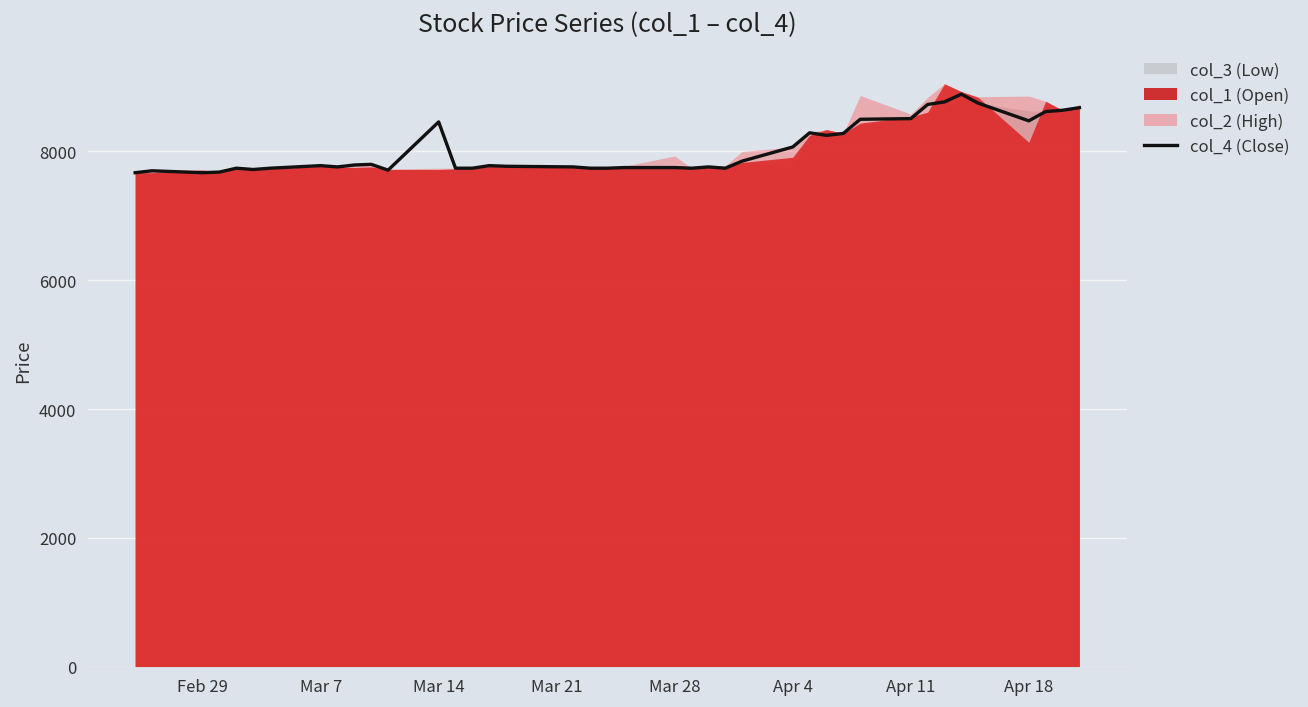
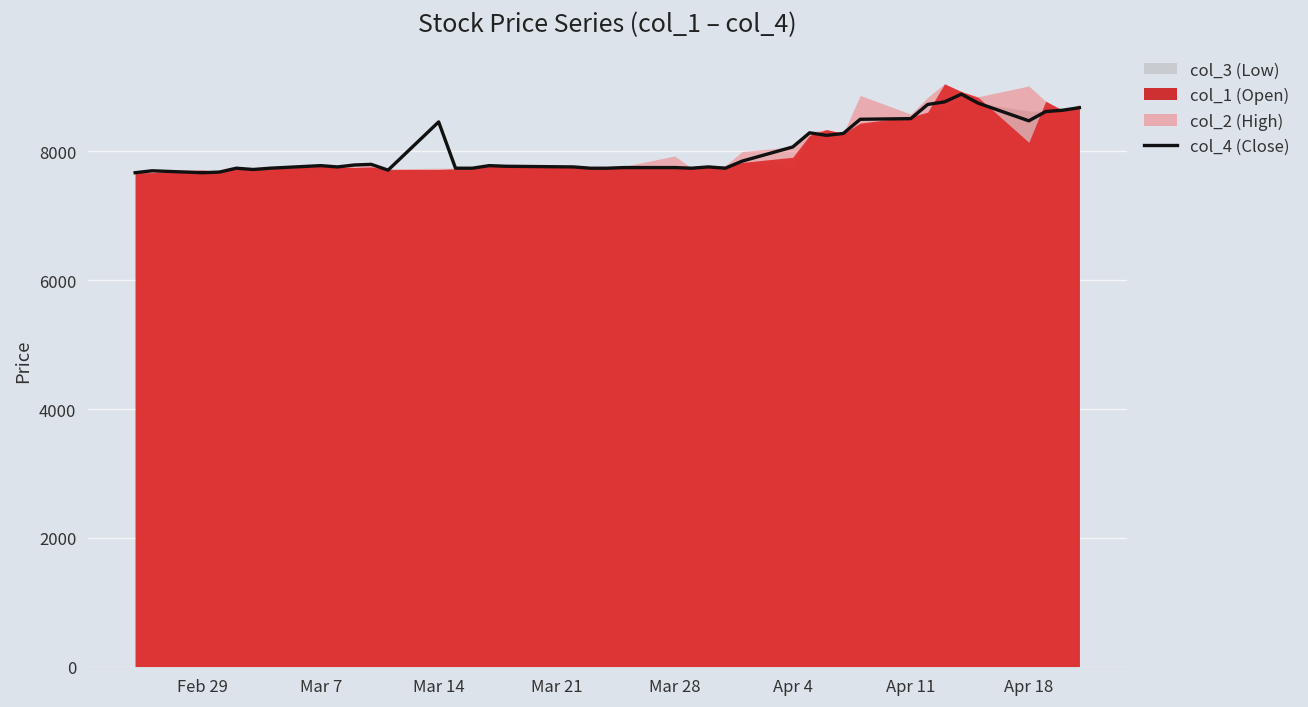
col_2 (High), Apr 18: 8900 -> 9000
